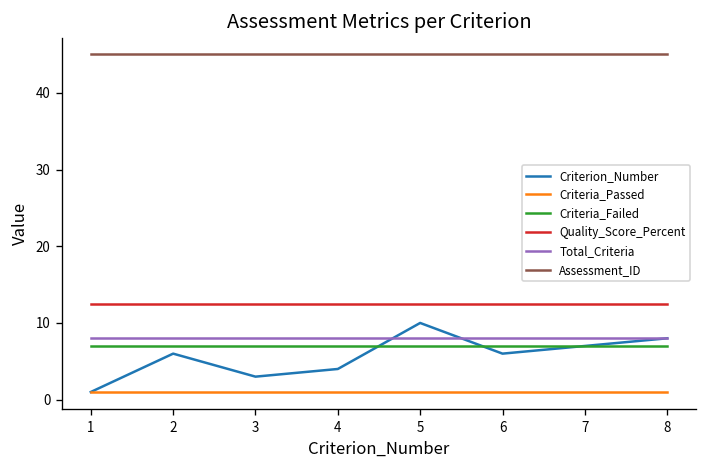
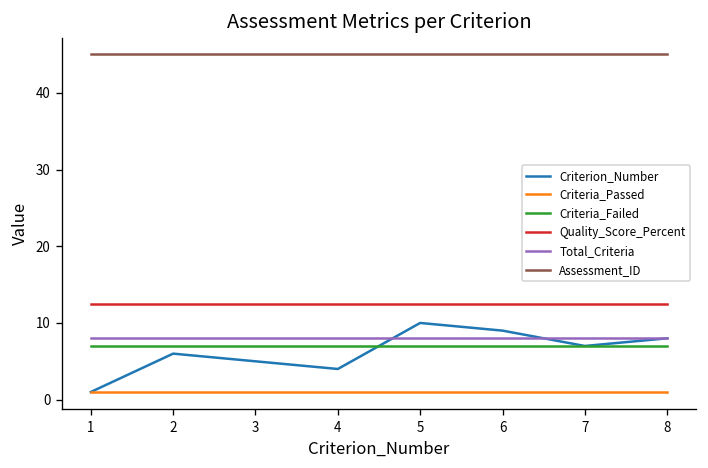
Criterion_Number, 3: 3 -> 5
Criterion_Number, 6: 6 -> 9
